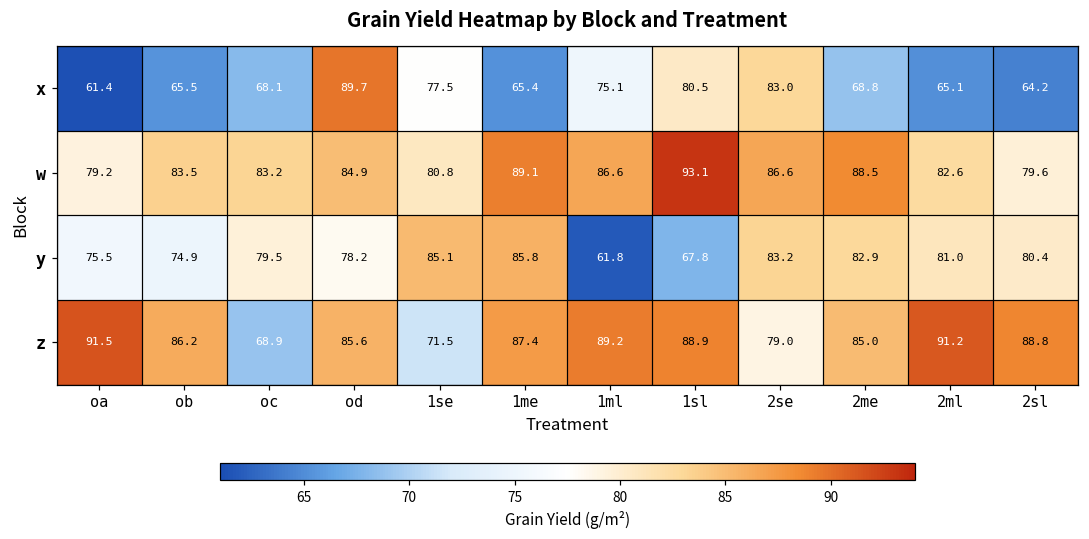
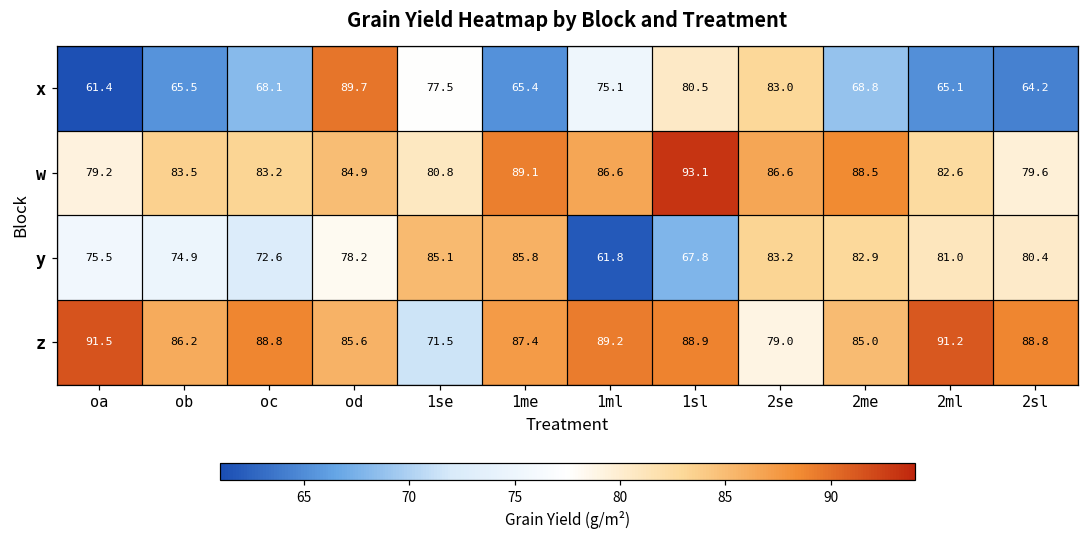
y, oc: 79.5 -> 72.6
z, oc: 68.9 -> 88.8
